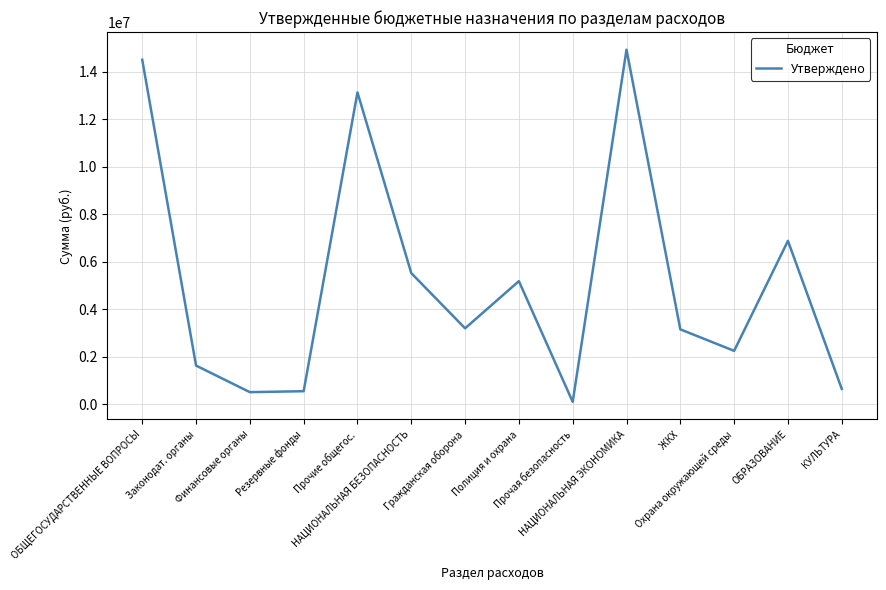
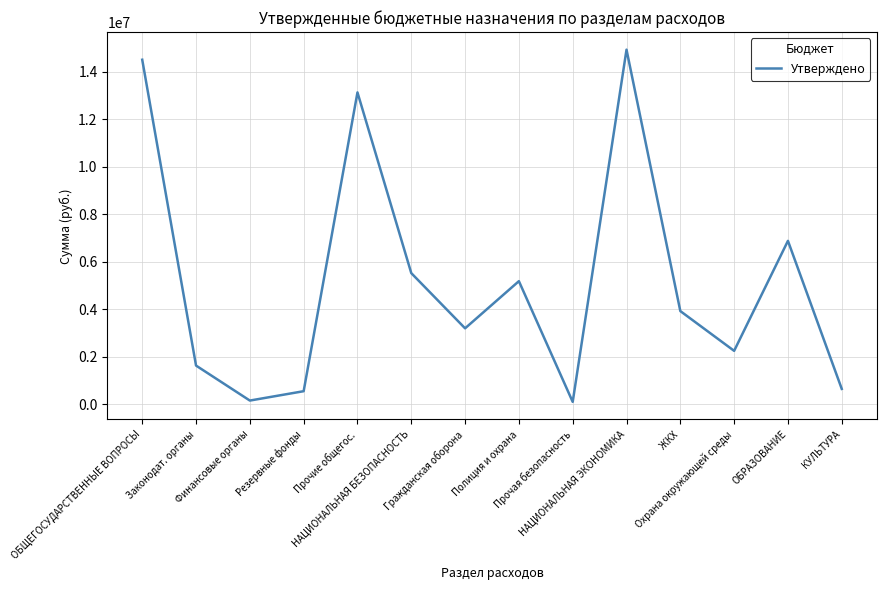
Финансовые органы: 500000 -> 200000
ЖКХ: 3200000 -> 3900000
